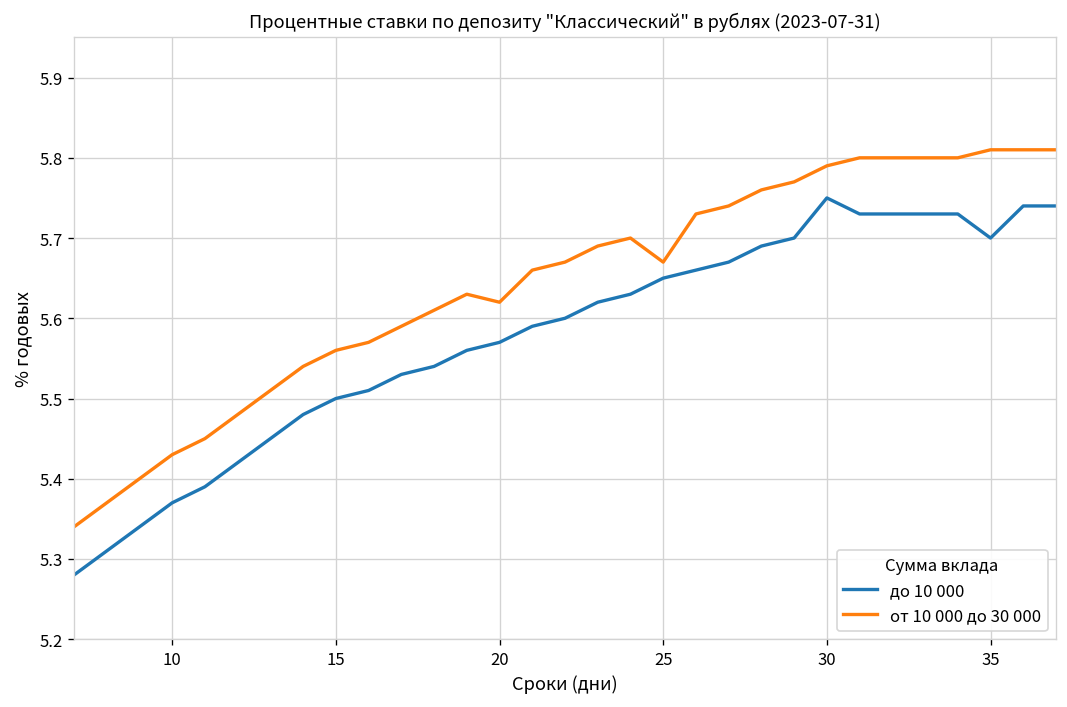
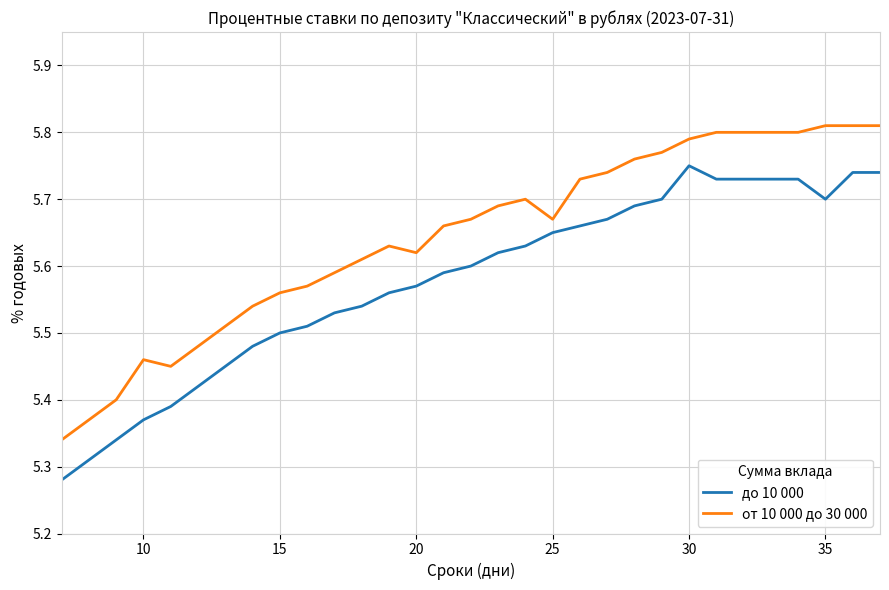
от 10 000 до 30 000, 10: 5.43 -> 5.46
